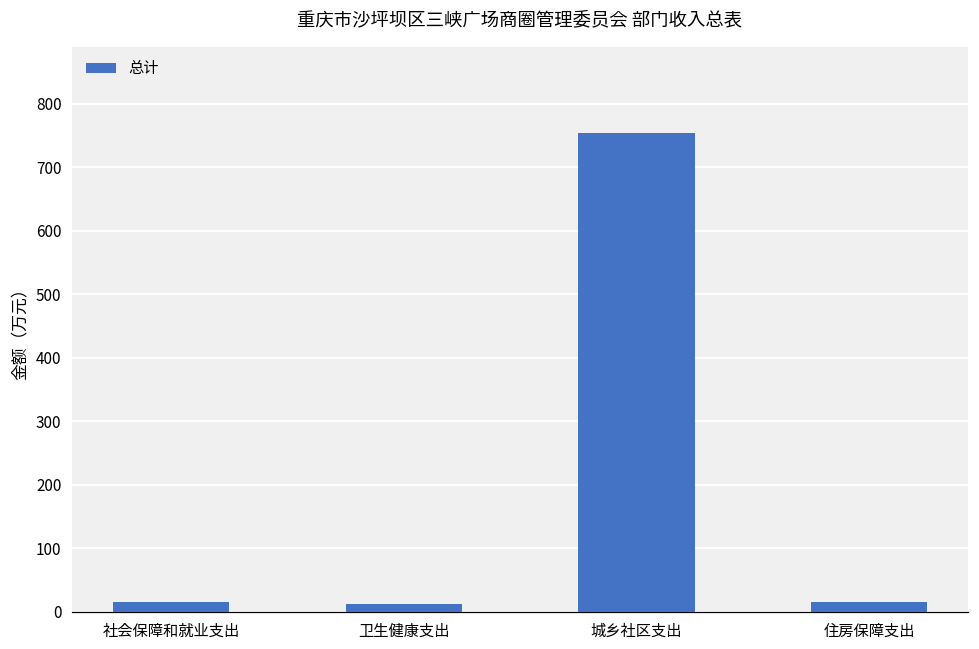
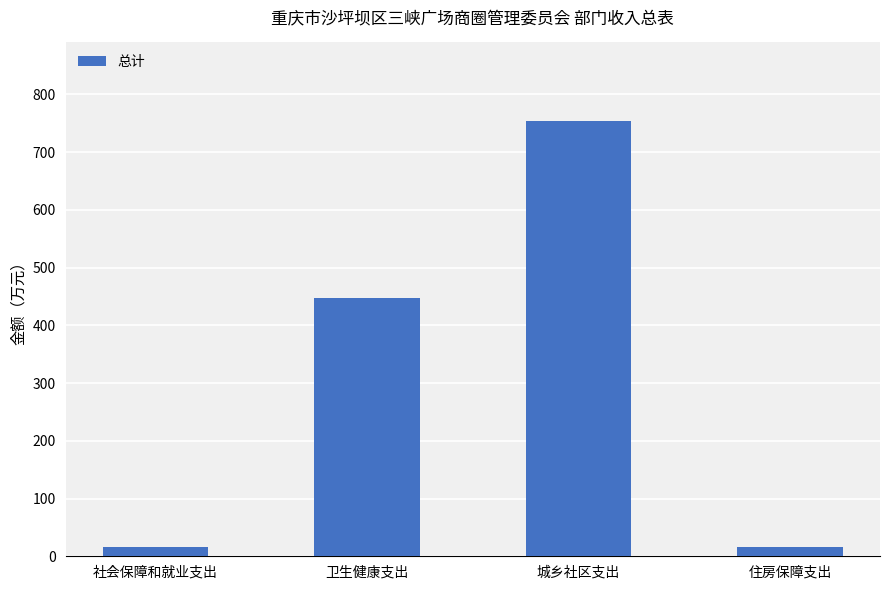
卫生健康支出: 10 -> 450
